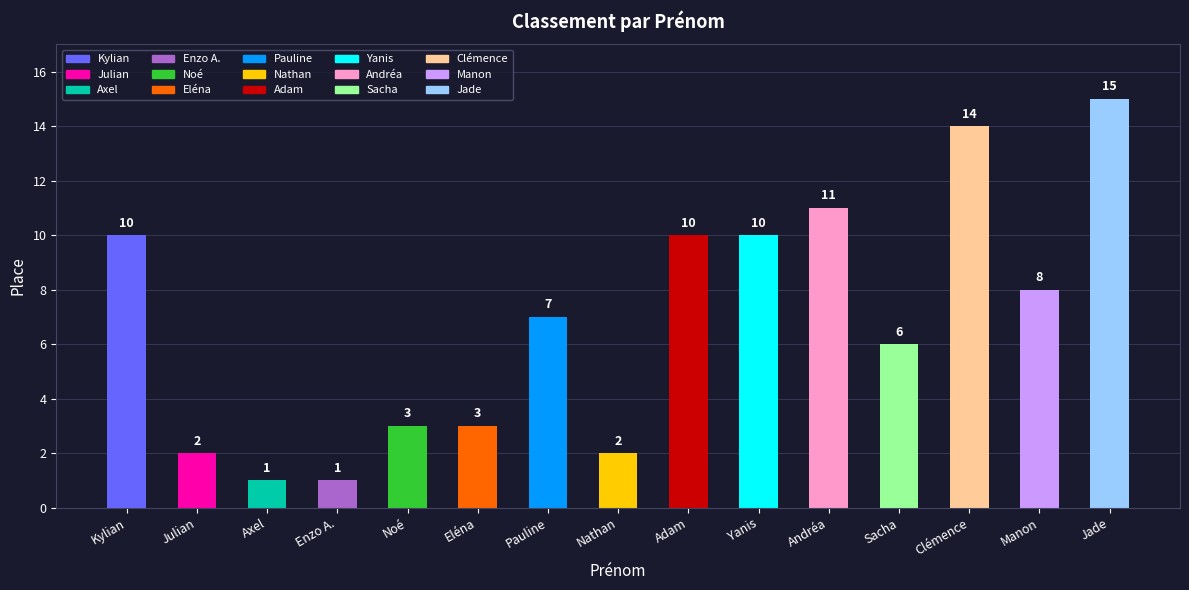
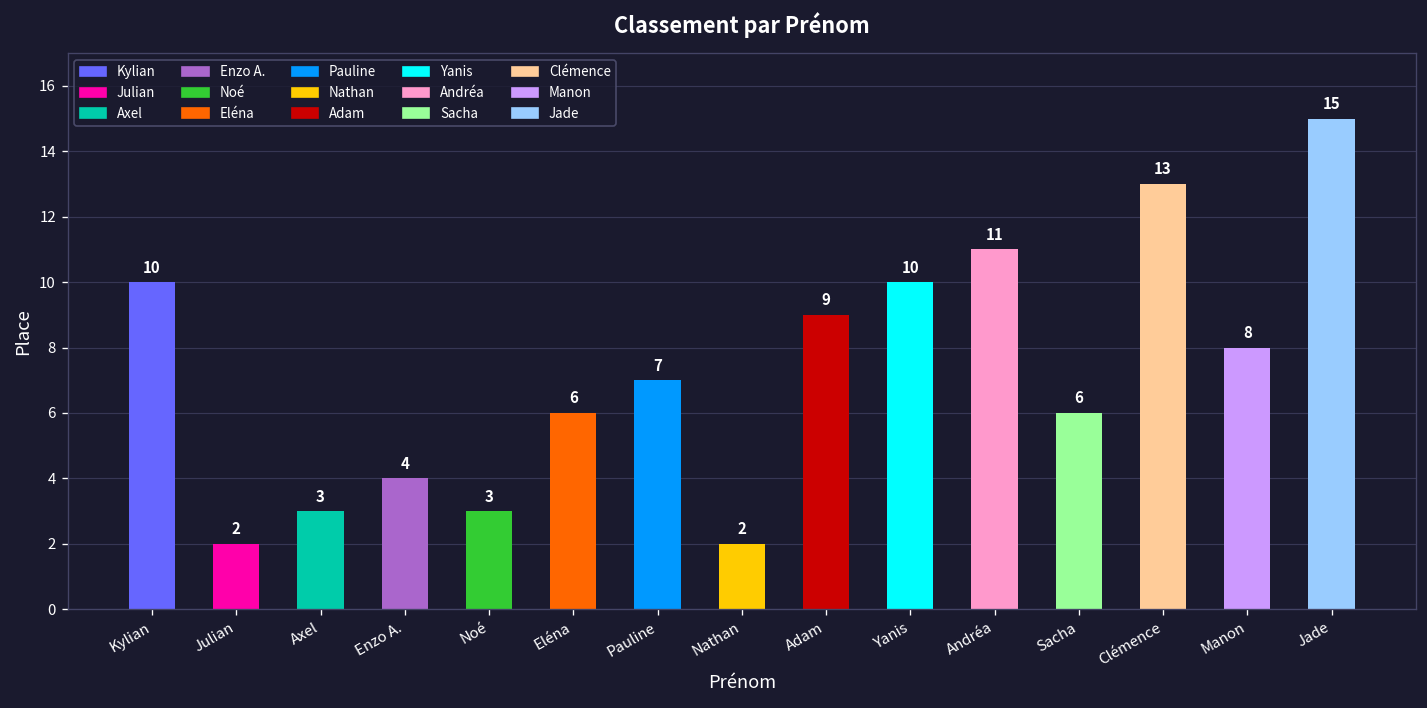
Axel: 1 -> 3
Enzo A.: 1 -> 4
Eléna: 3 -> 6
Adam: 10 -> 9
Clémence: 14 -> 13
